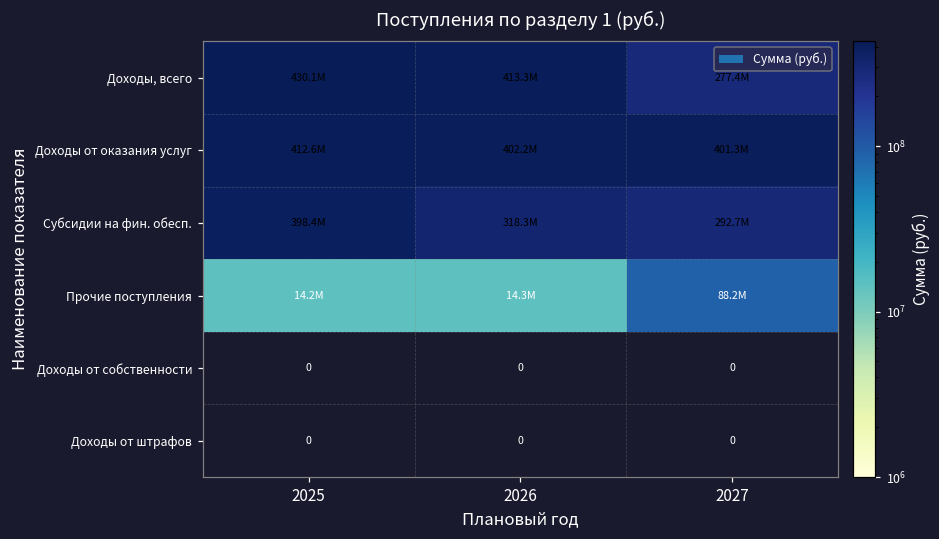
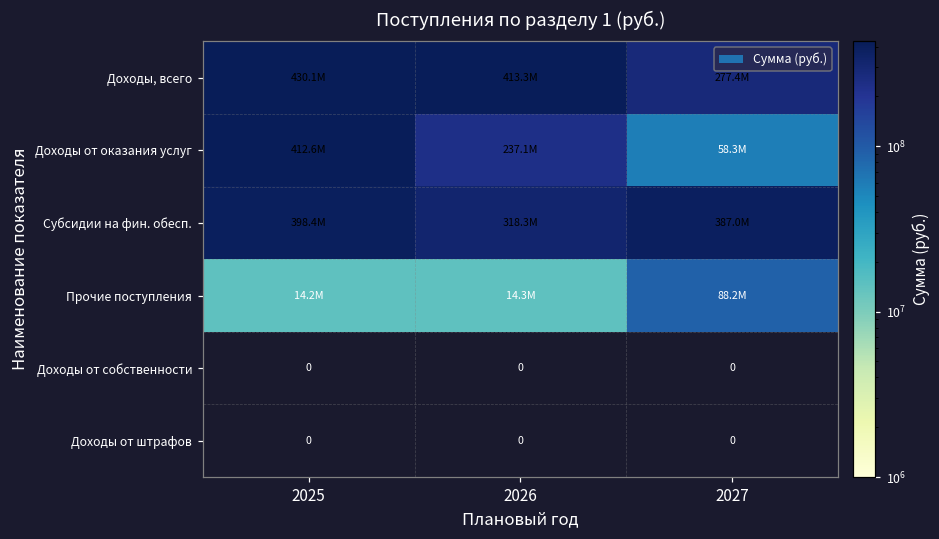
Доходы от оказания услуг, 2026: 402.2M -> 237.1M
Доходы от оказания услуг, 2027: 401.3M -> 58.3M
Субсидии на фин. обесп., 2027: 292.7M -> 387.0M
